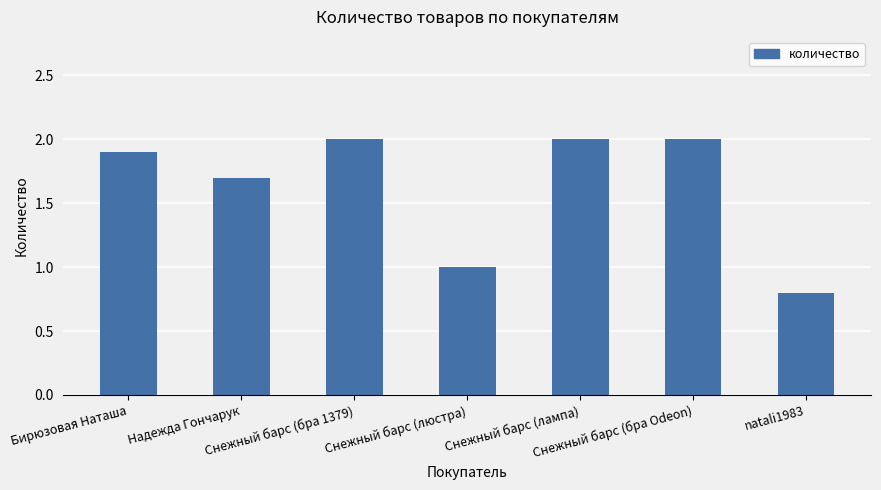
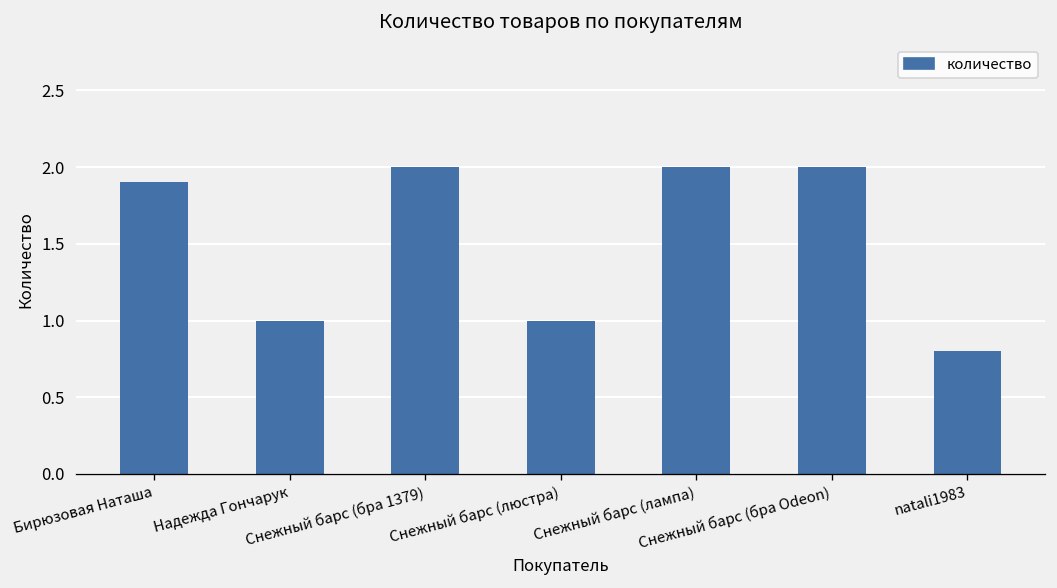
Надежда Гончарук: 1.7 -> 1.0
